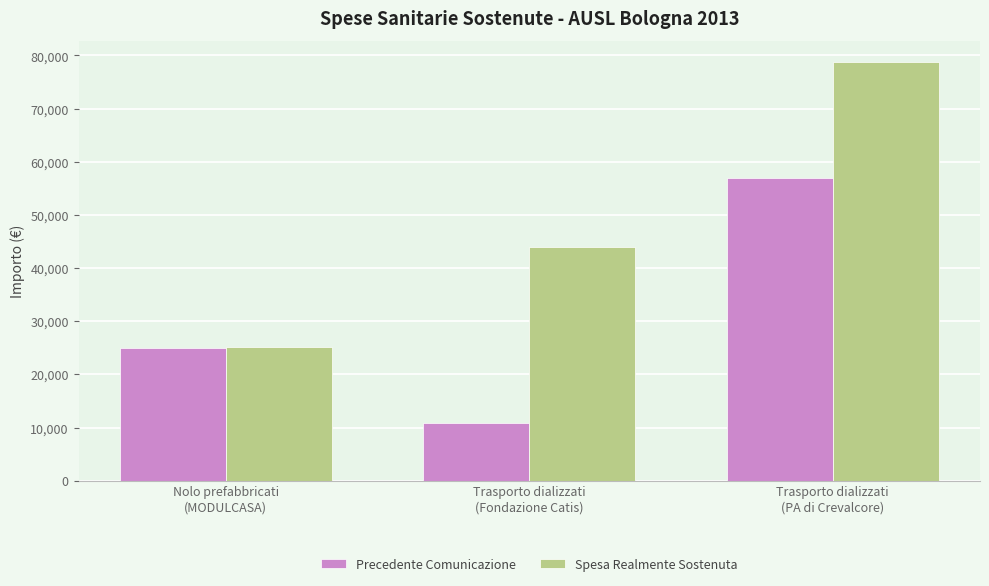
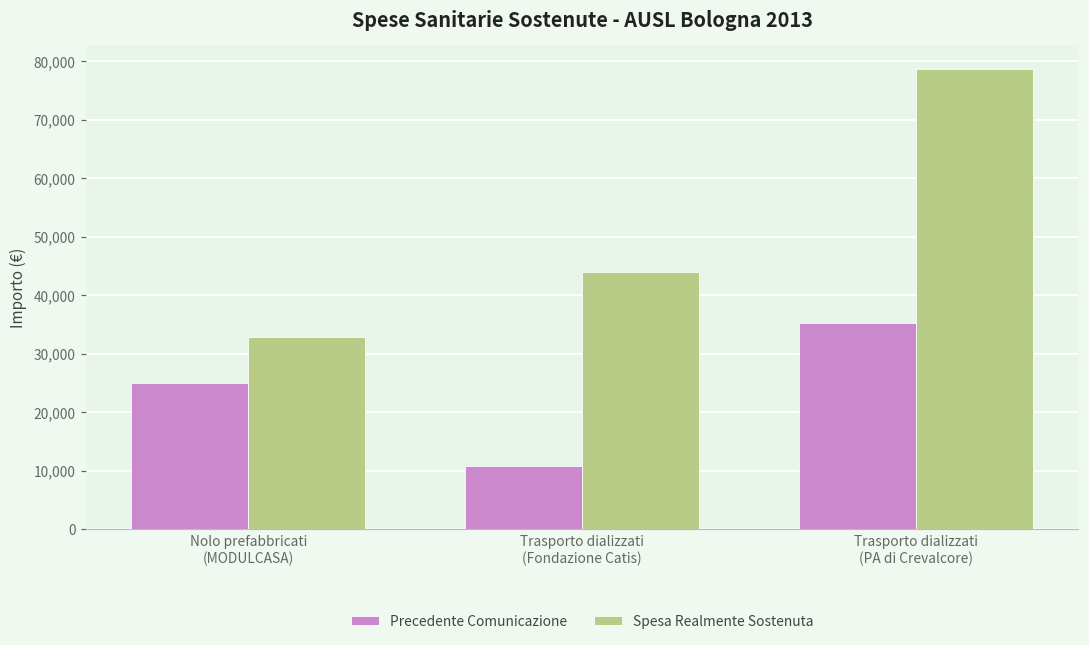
Spesa Realmente Sostenuta, Nolo prefabbricati (MODULCASA): 25,000 -> 33,000
Precedente Comunicazione, Trasporto dializzati (PA di Crevalcore): 57,000 -> 35,000
